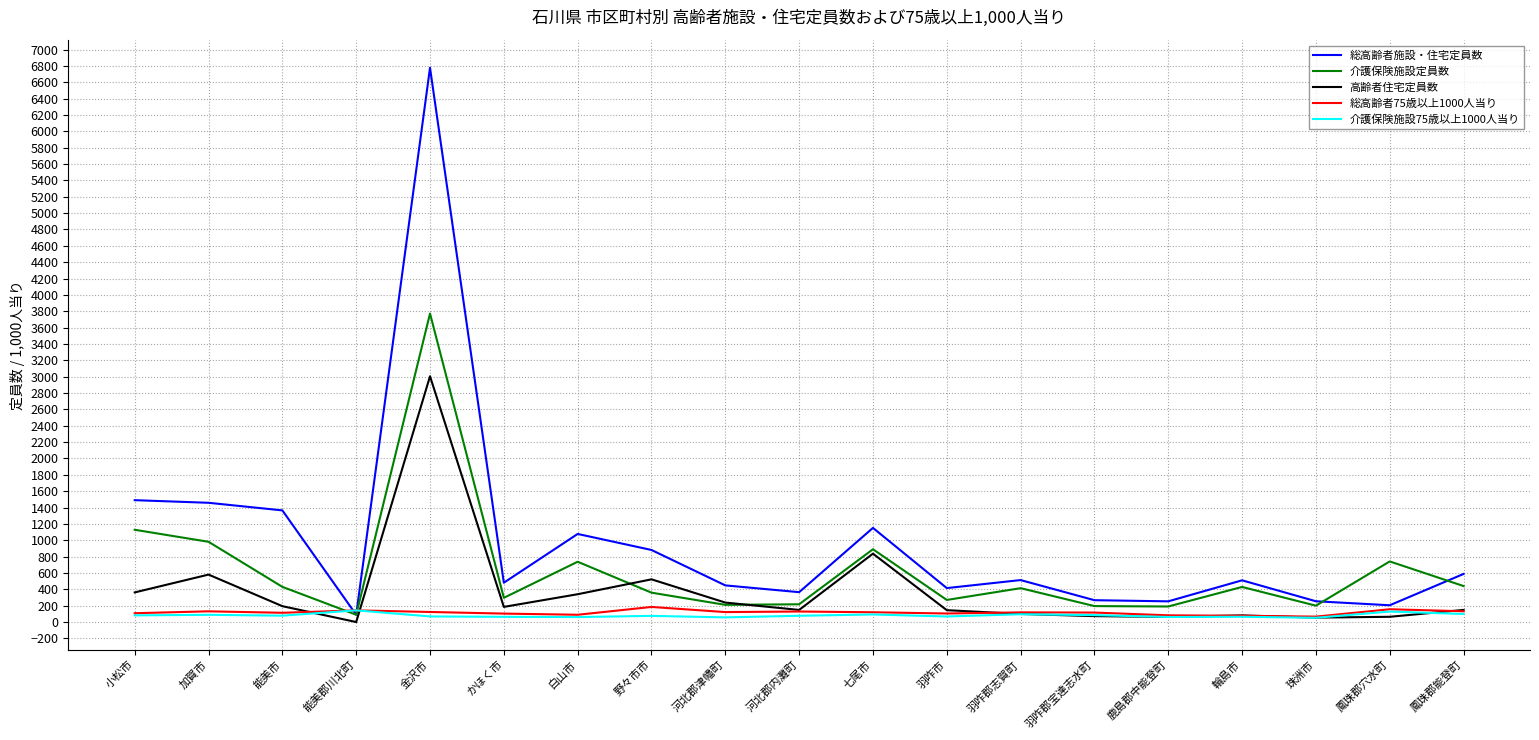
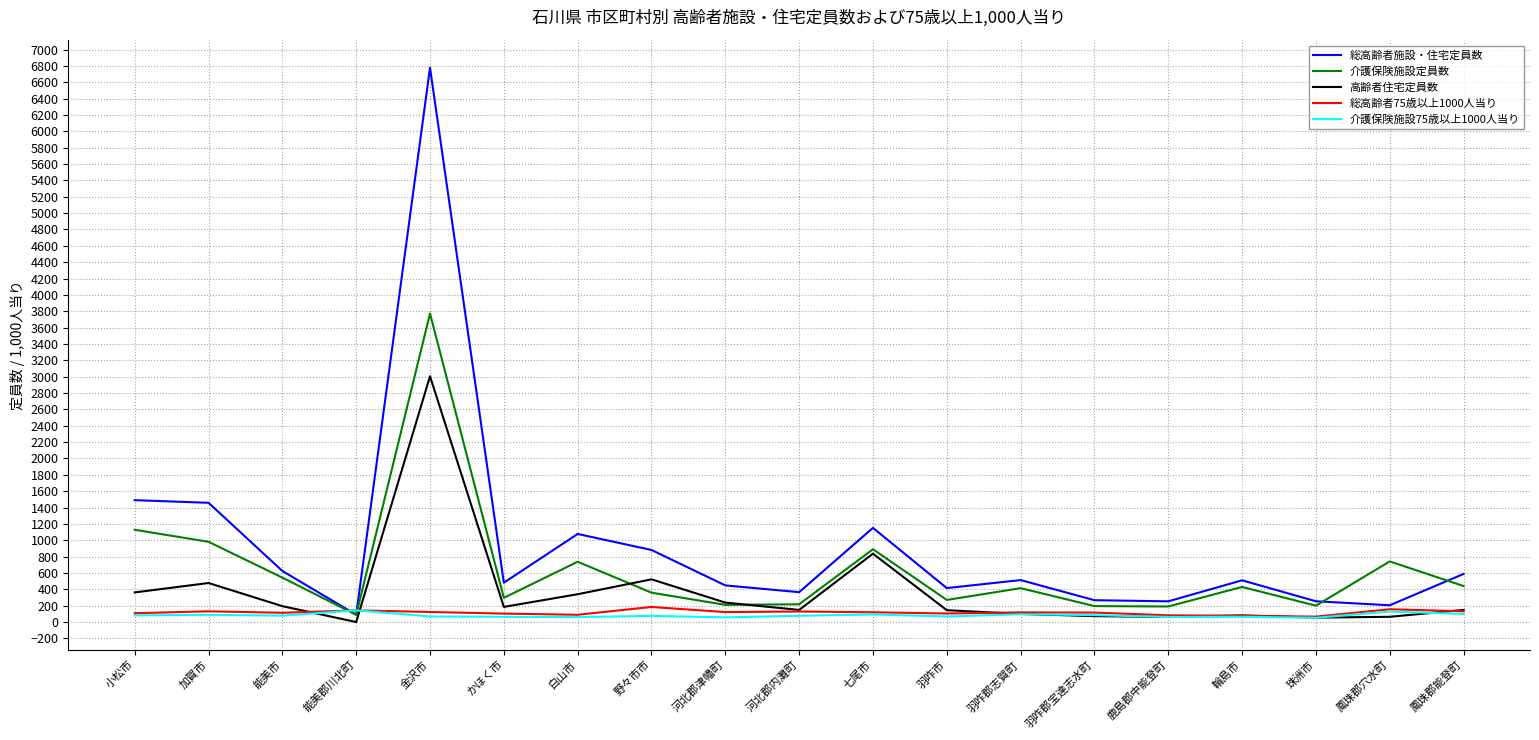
高齢者住宅定員数, 加賀市: 600 -> 500
総高齢者施設・住宅定員数, 能美市: 1400 -> 600
介護保険施設定員数, 能美市: 400 -> 500
